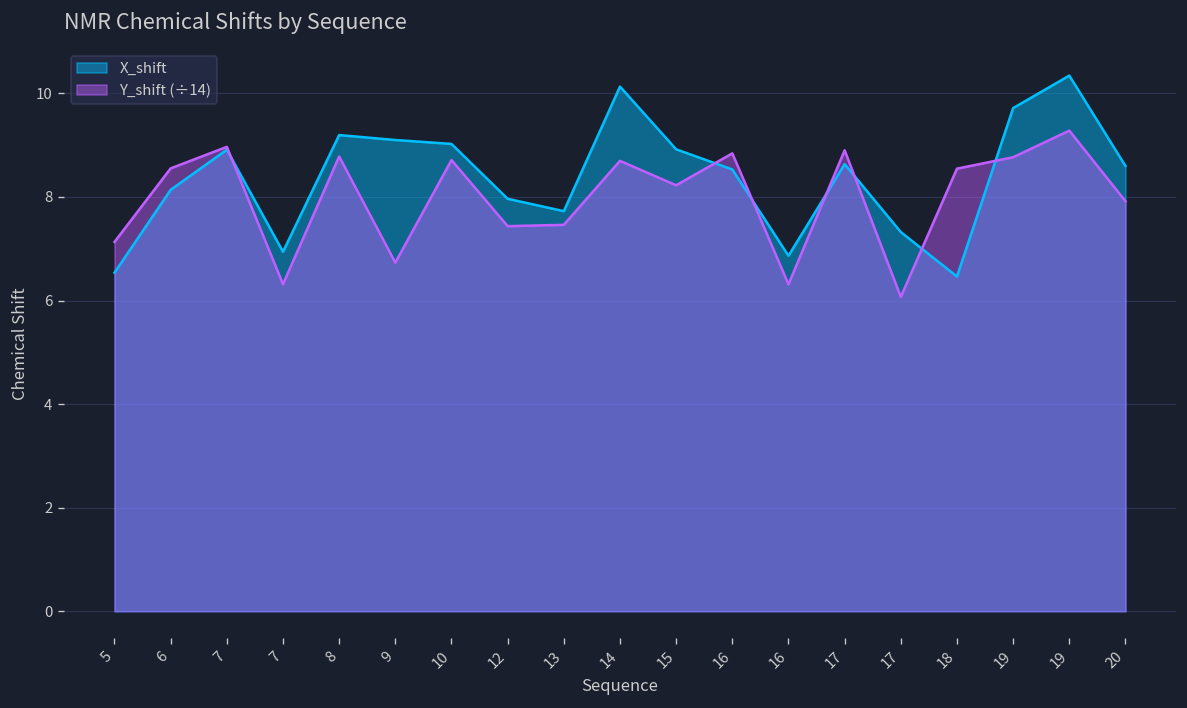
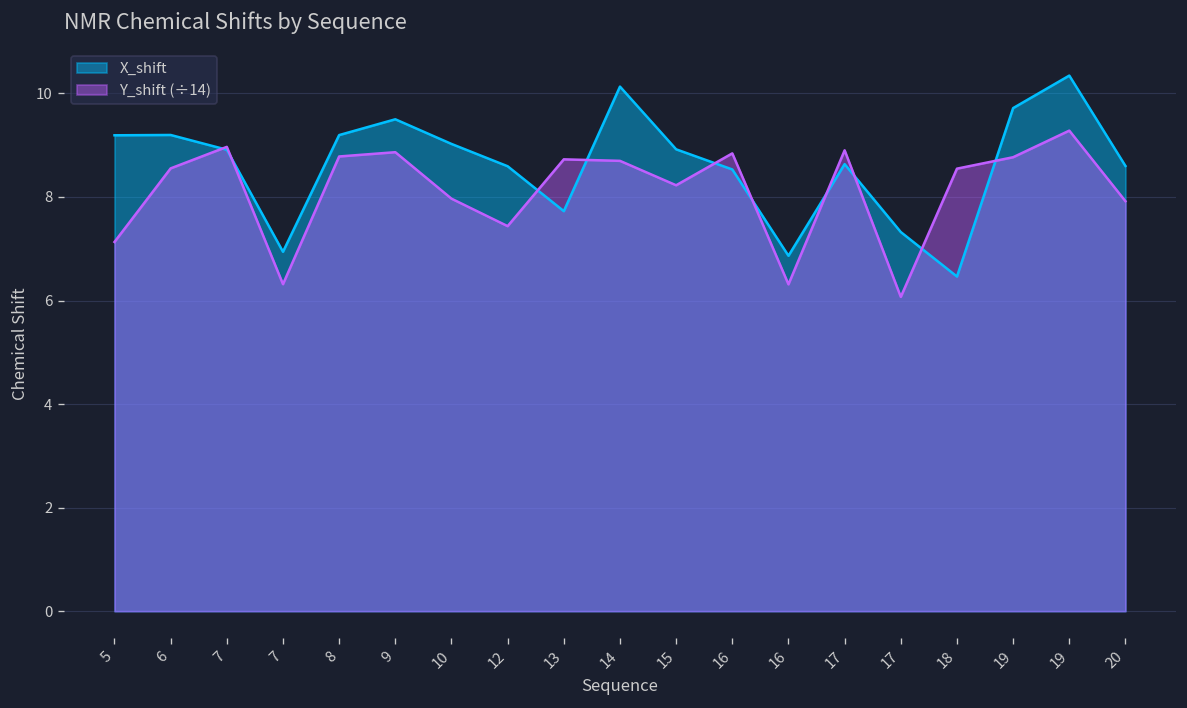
X_shift, 5: 6.5 -> 9.2
X_shift, 6: 8.1 -> 9.2
X_shift, 9: 9.1 -> 9.5
Y_shift (÷14), 9: 6.7 -> 8.9
Y_shift (÷14), 10: 8.7 -> 8.0
X_shift, 12: 8.0 -> 8.6
Y_shift (÷14), 13: 7.5 -> 8.7
